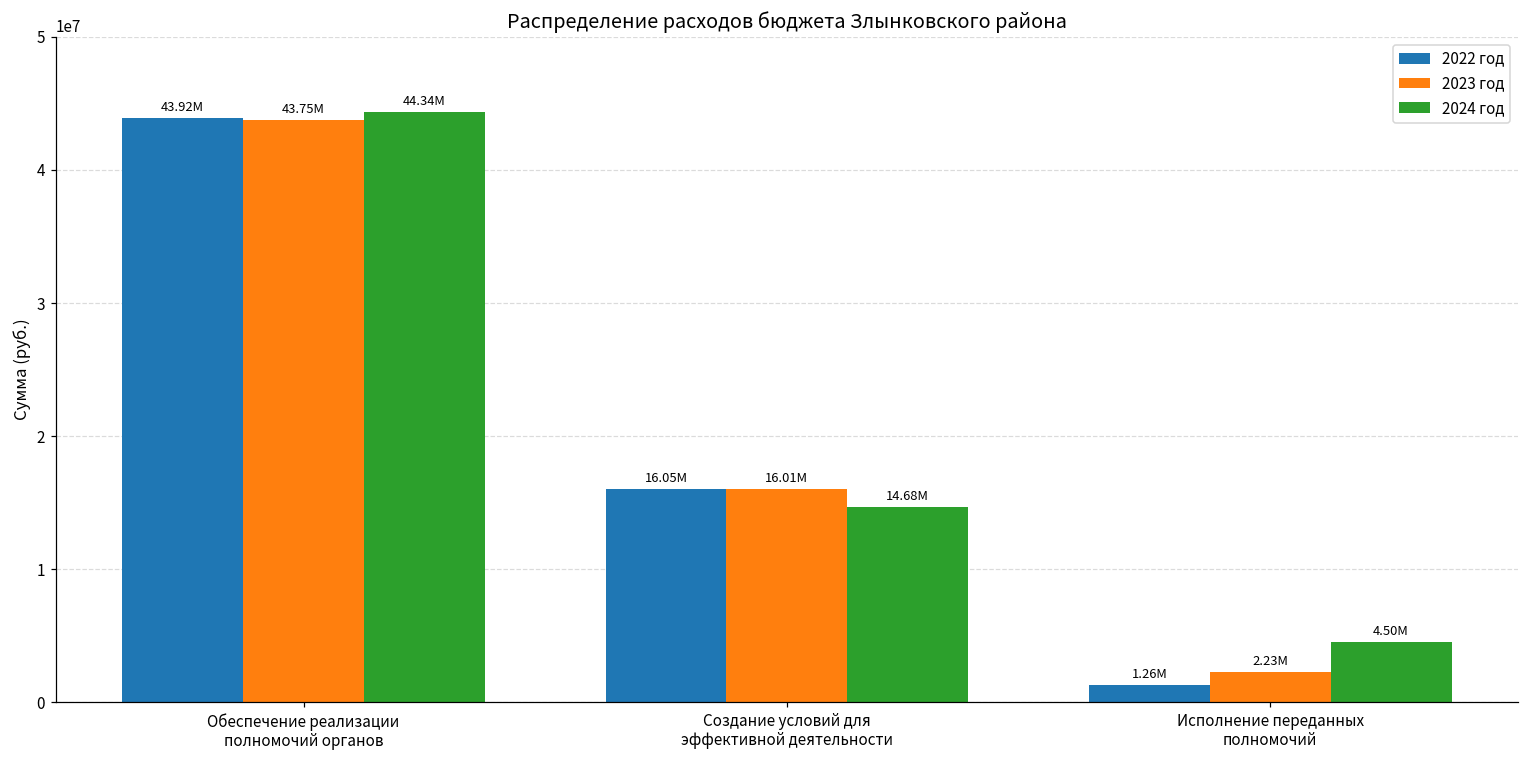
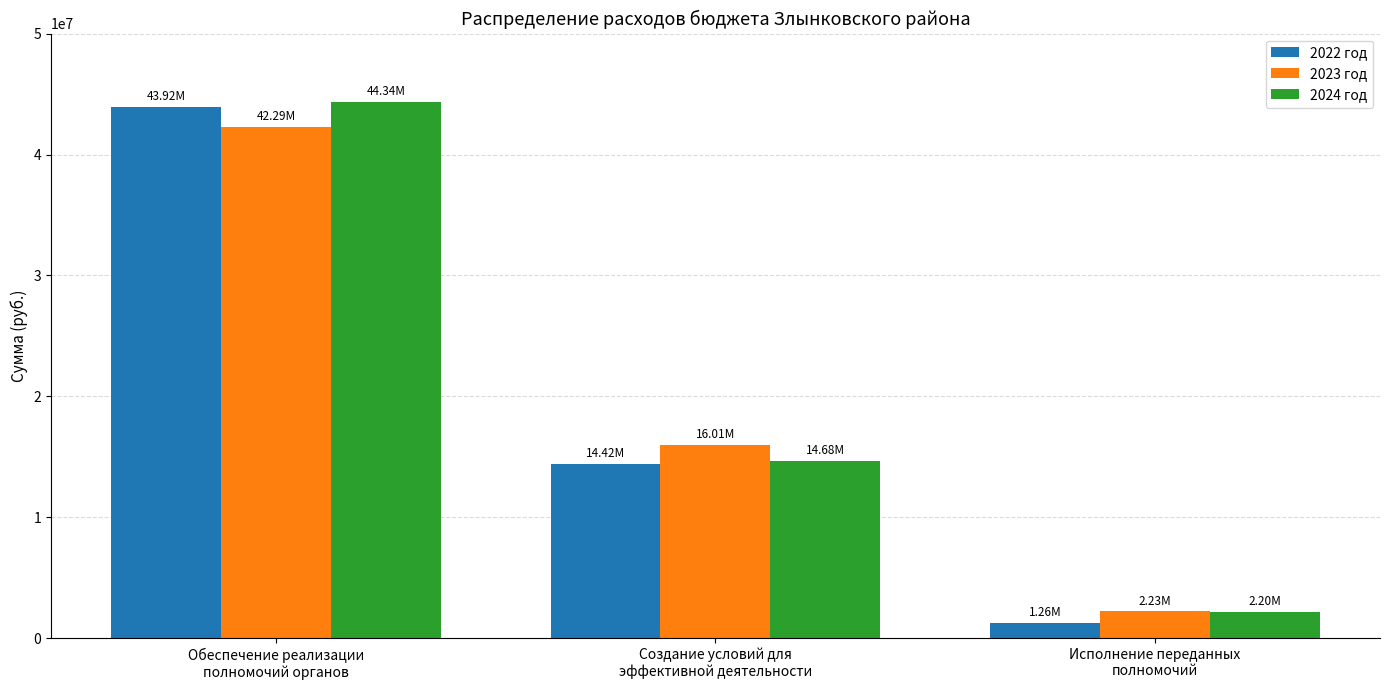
2023 год, Обеспечение реализации полномочий органов: 43.75M -> 42.29M
2022 год, Создание условий для эффективной деятельности: 16.05M -> 14.42M
2024 год, Исполнение переданных полномочий: 4.50M -> 2.20M
